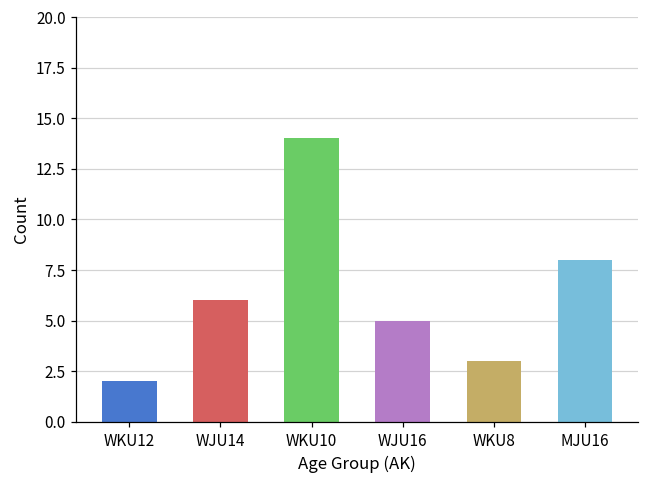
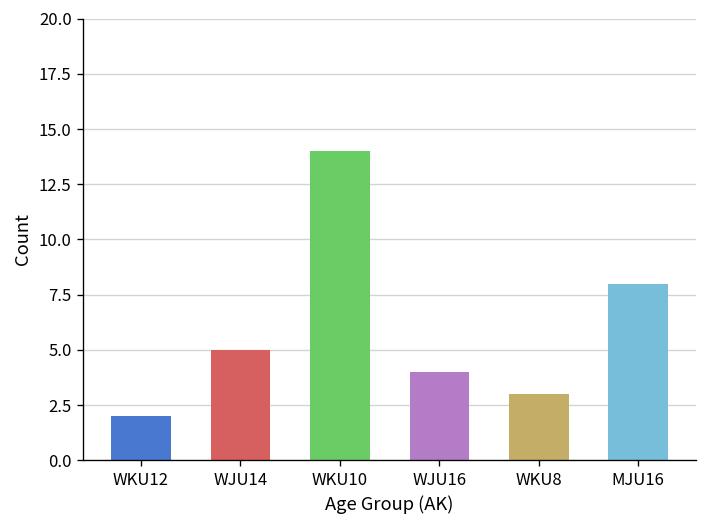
WJU14: 6 -> 5
WJU16: 5 -> 4
